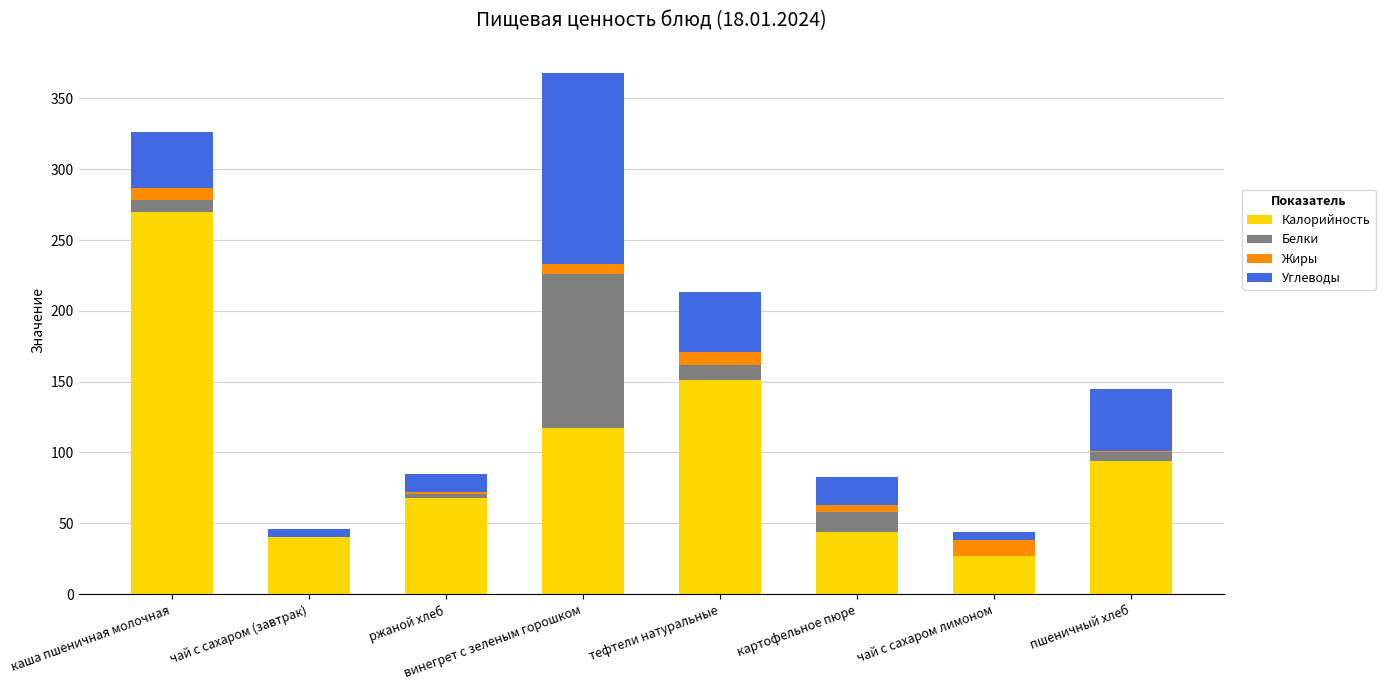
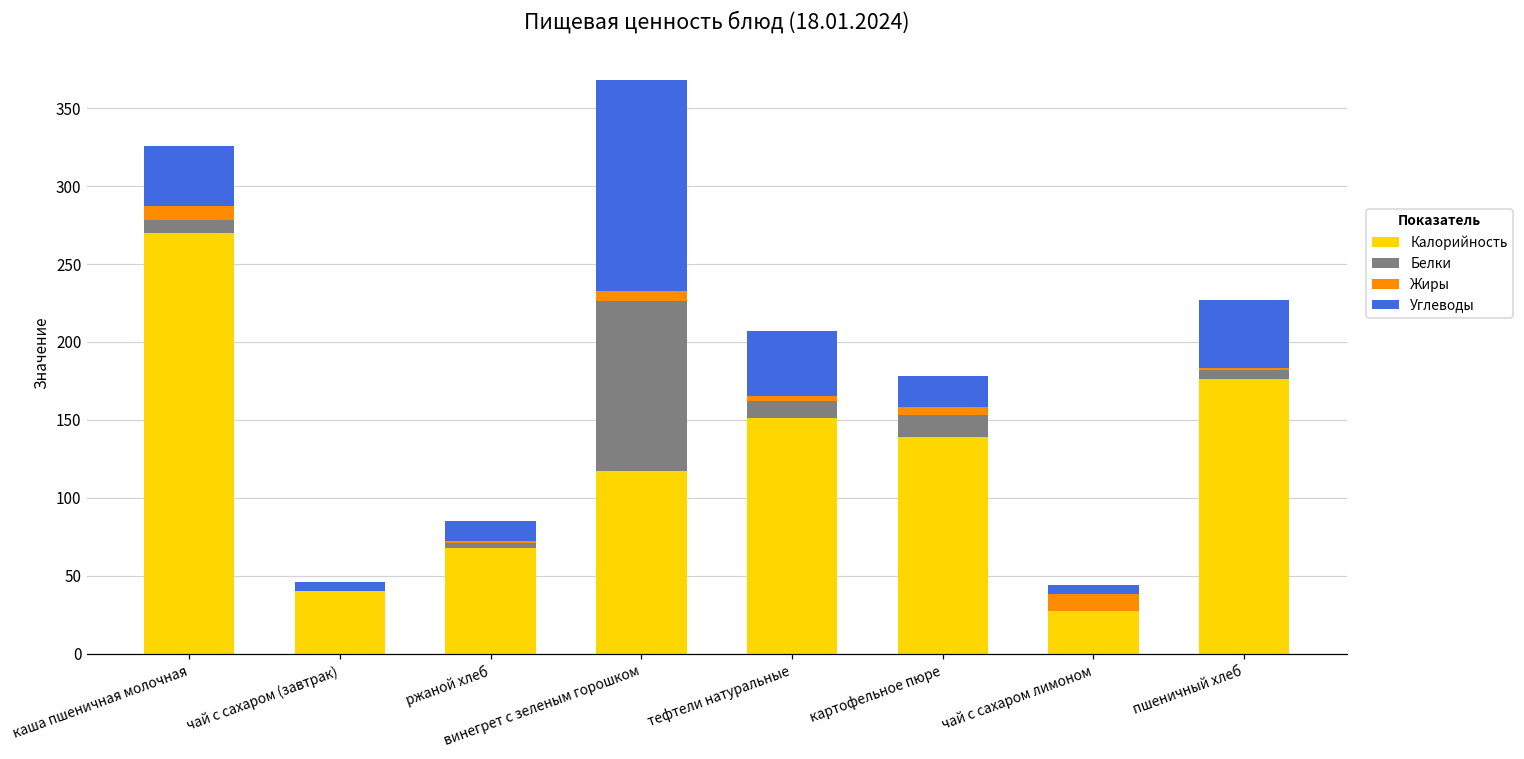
Жиры, тефтели натуральные: 9 -> 3
Калорийность, картофельное пюре: 44 -> 139
Калорийность, пшеничный хлеб: 94 -> 176
